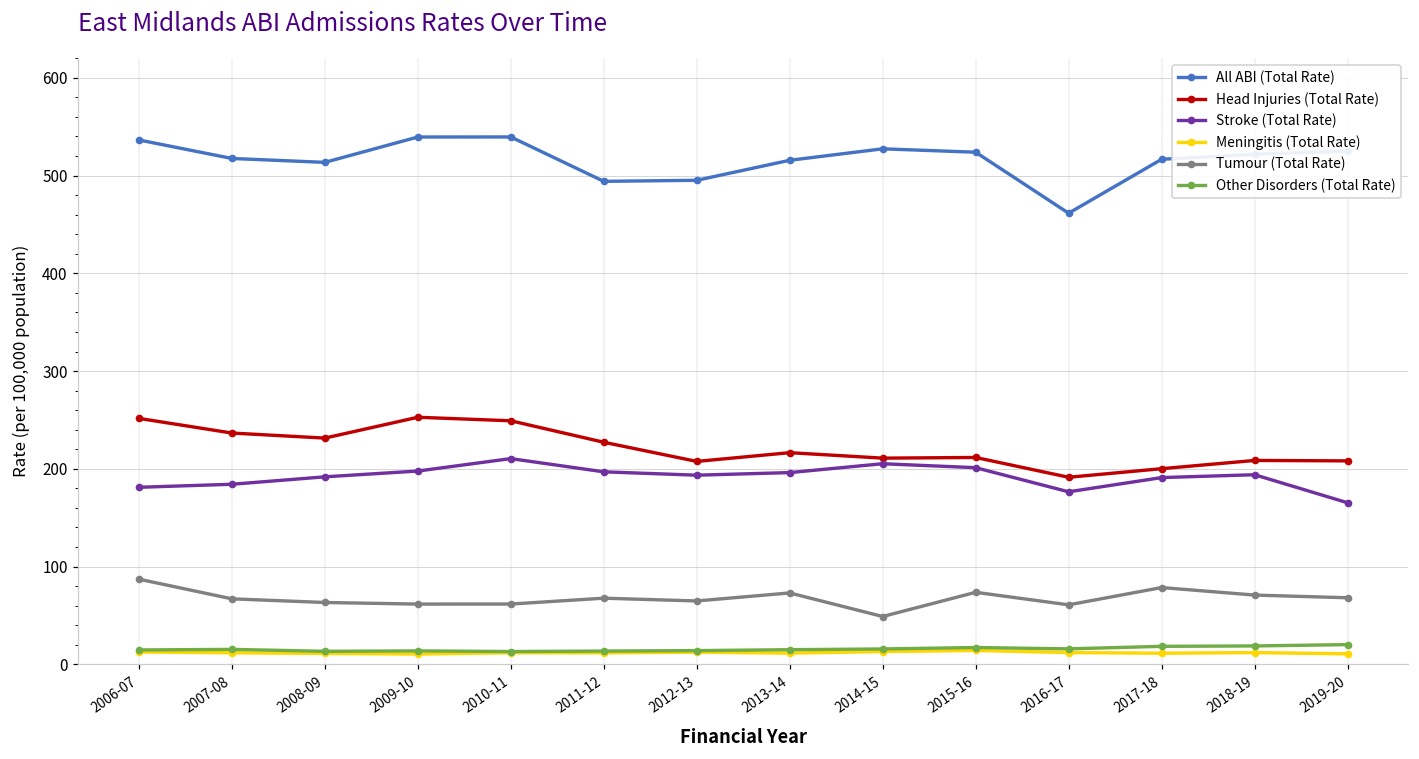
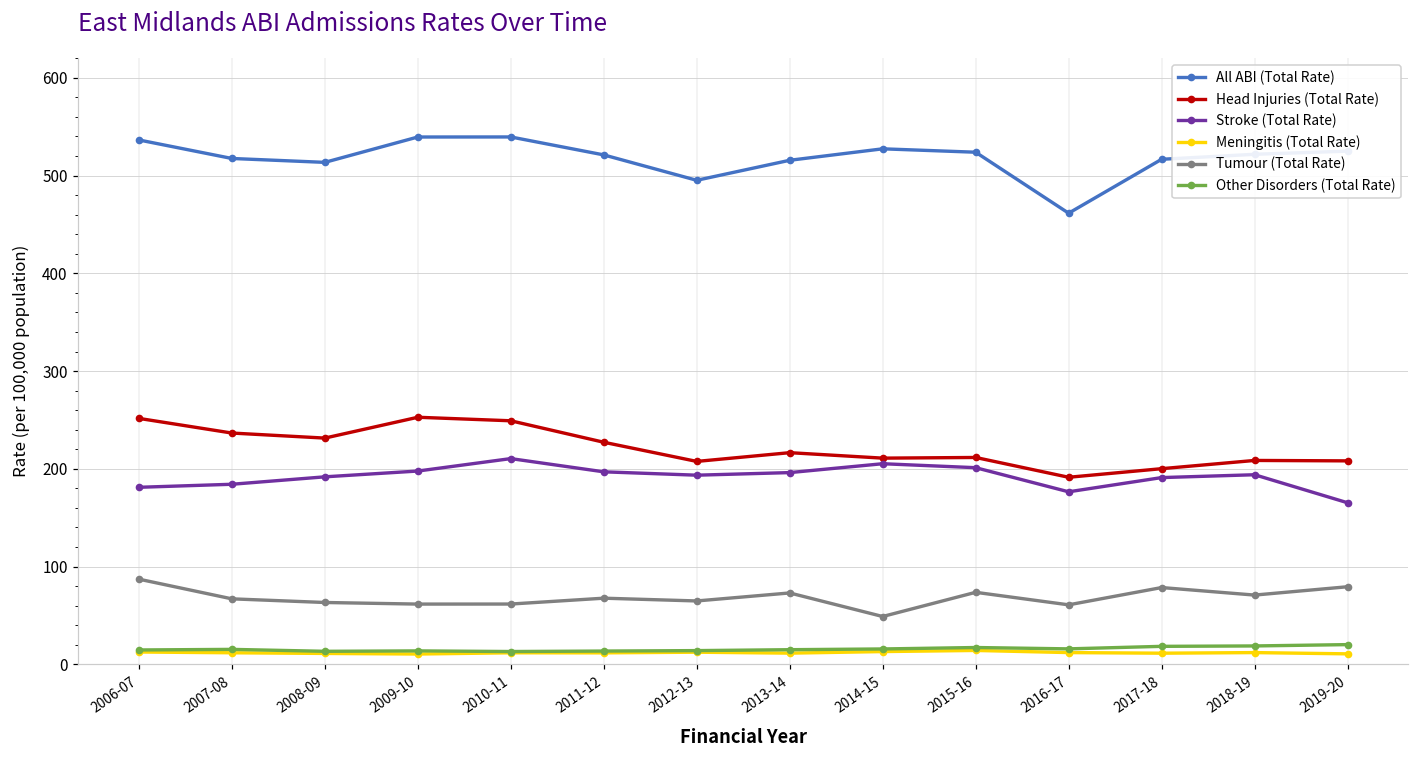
All ABI (Total Rate), 2011-12: 490 -> 520
Tumour (Total Rate), 2019-20: 70 -> 80
